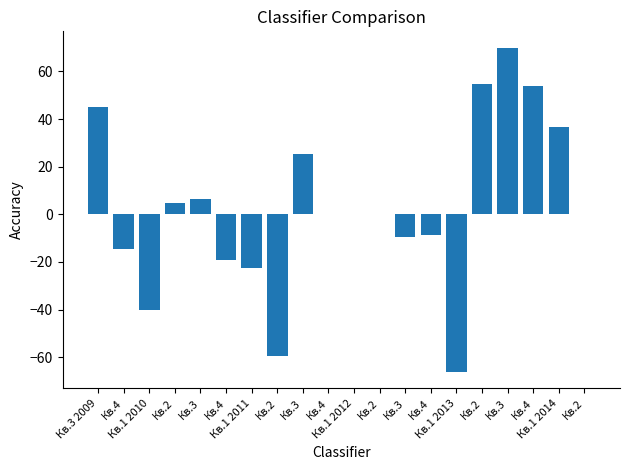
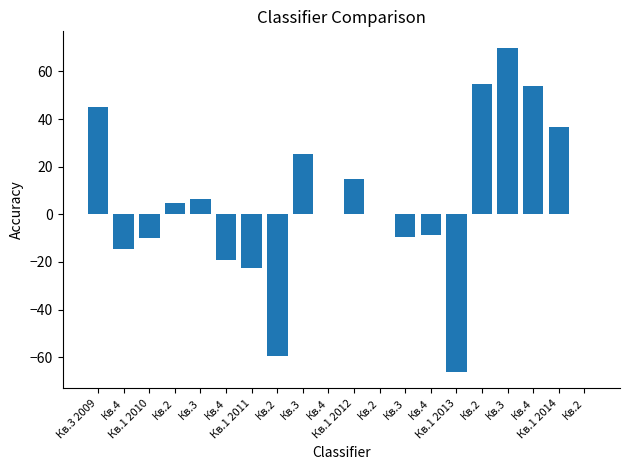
Кв.1 2010: -40 -> -10
Кв.1 2012: 0 -> 15
